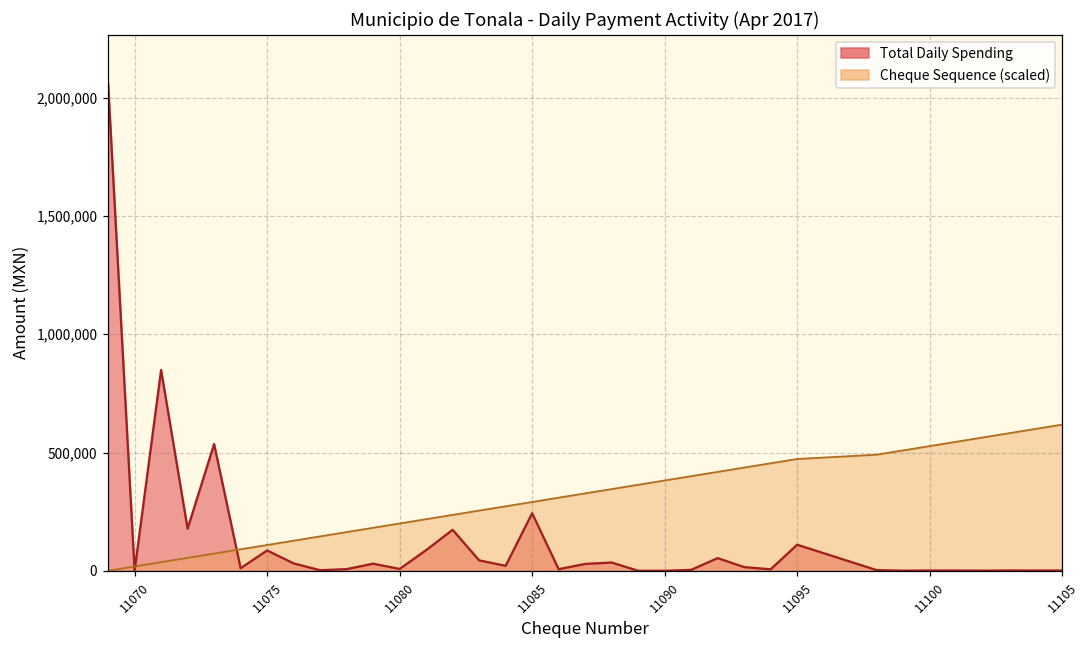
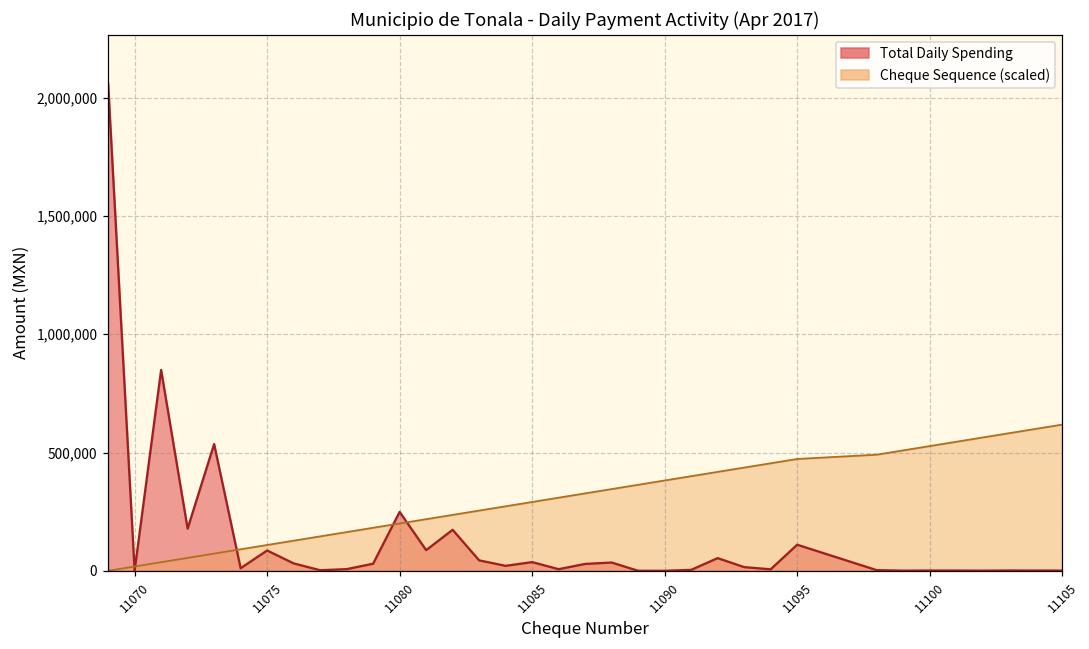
Total Daily Spending, 11080: 10,000 -> 250,000
Total Daily Spending, 11085: 240,000 -> 40,000
